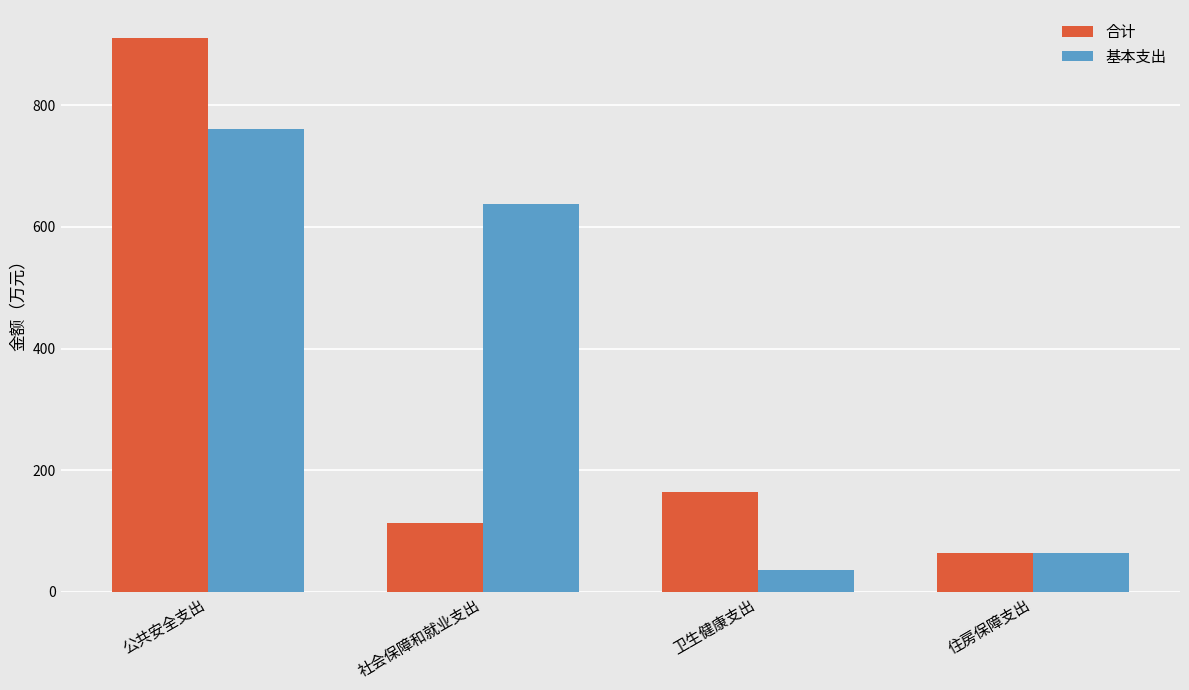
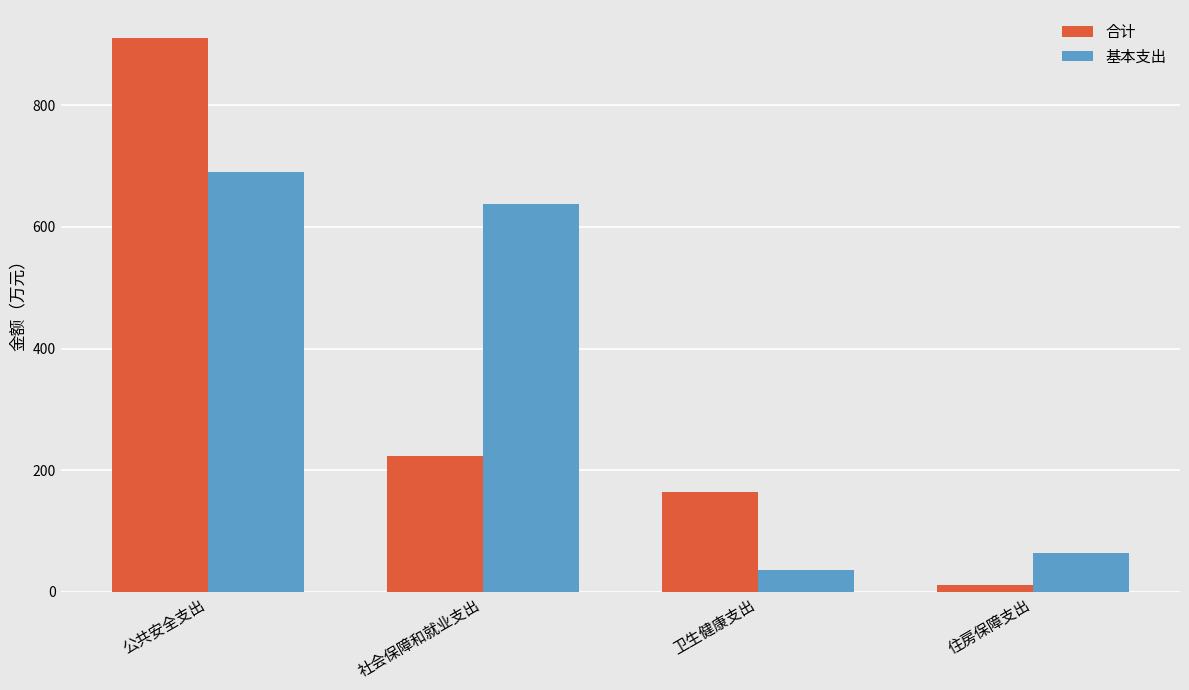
基本支出, 公共安全支出: 760 -> 690
合计, 社会保障和就业支出: 110 -> 220
合计, 住房保障支出: 60 -> 10
